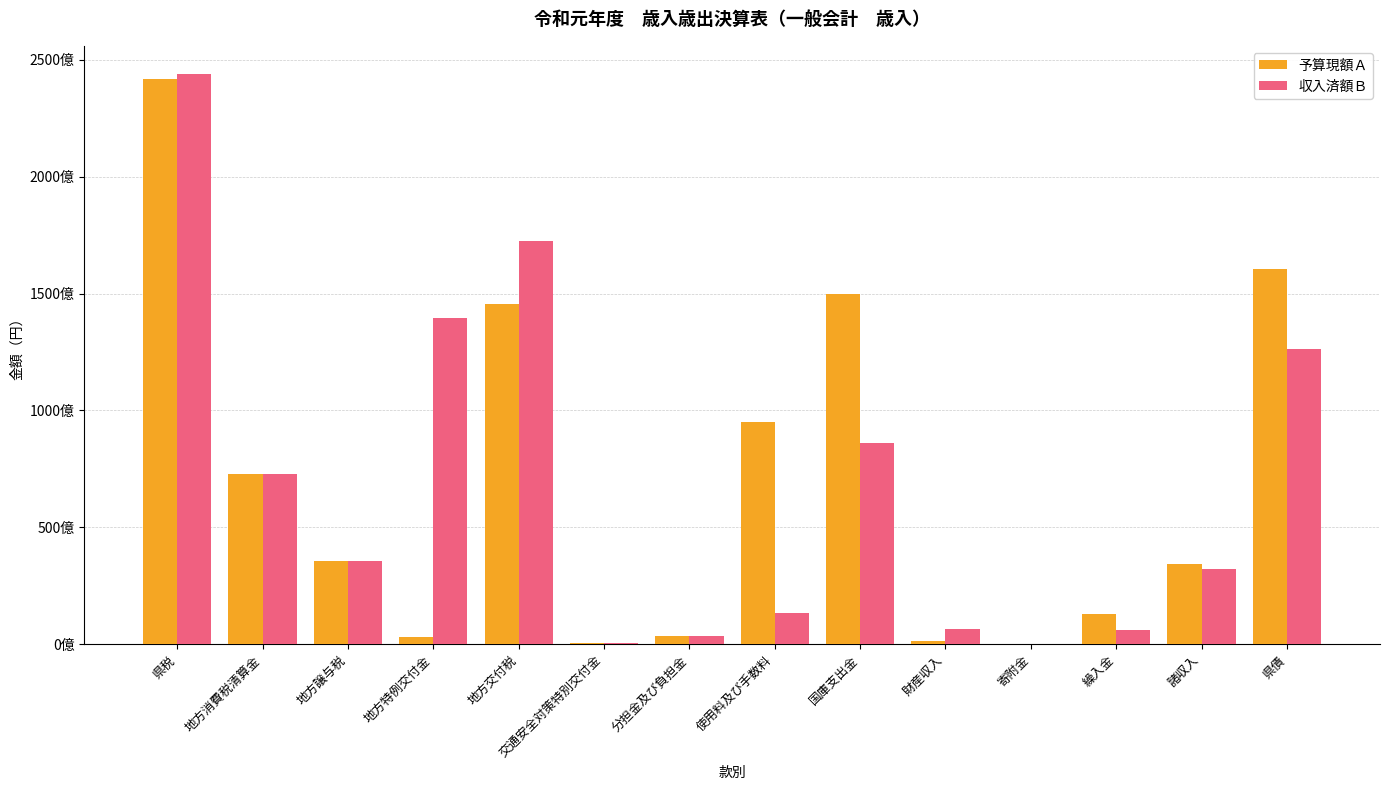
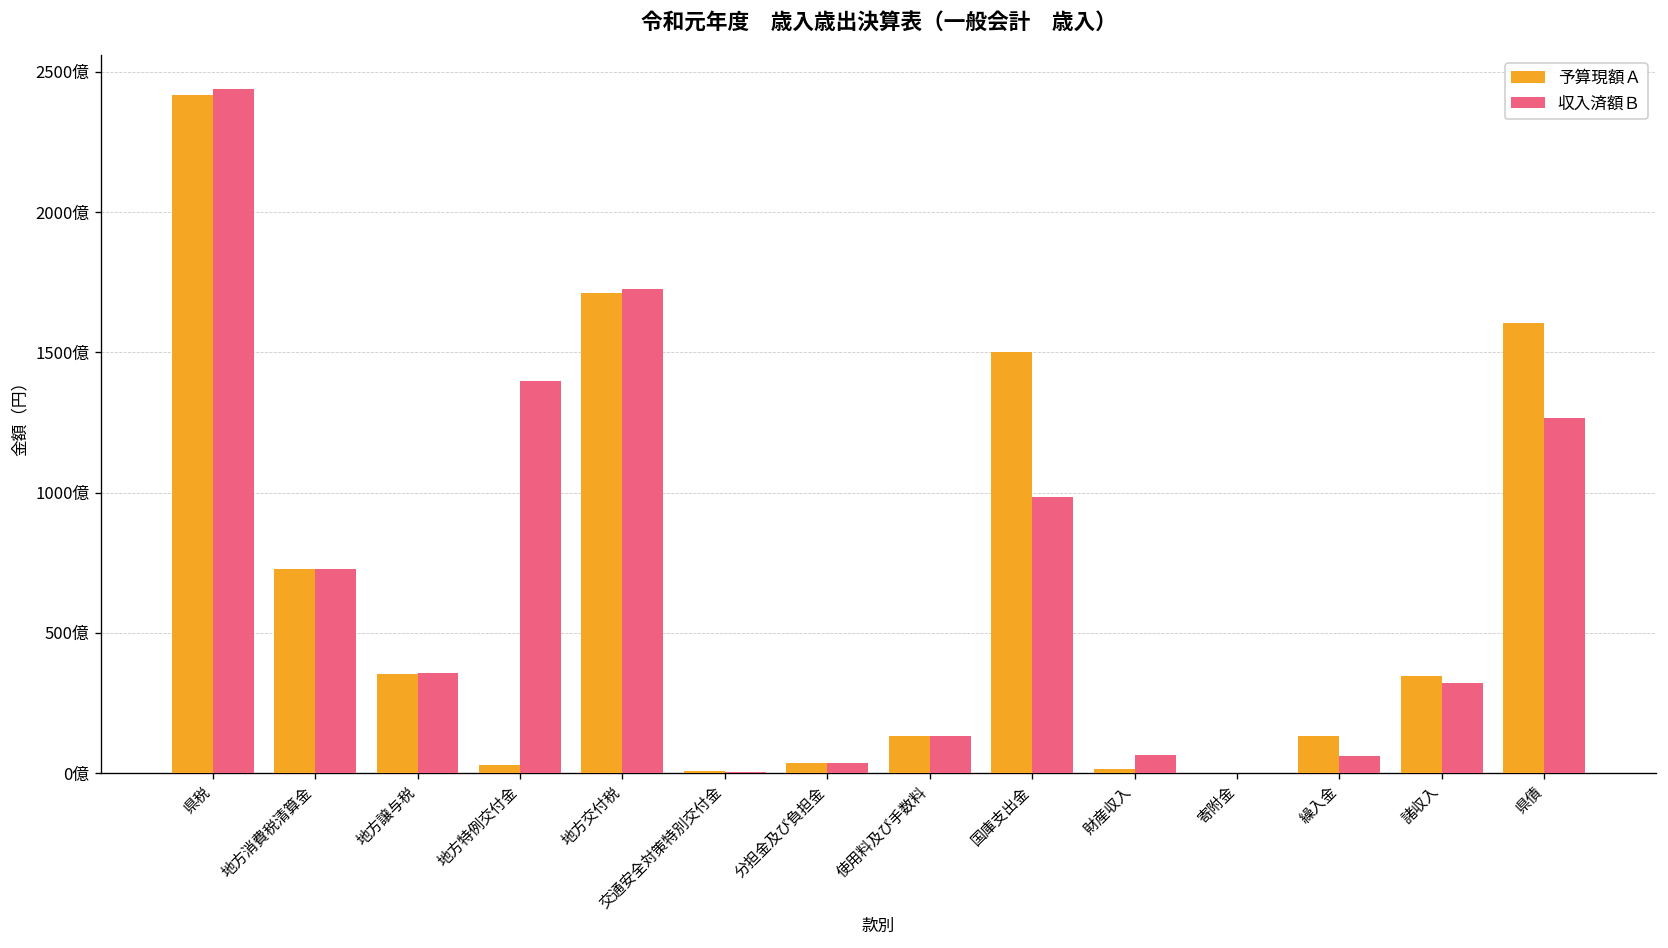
予算現額Ａ, 地方交付税: 1450億 -> 1710億
予算現額Ａ, 使用料及び手数料: 950億 -> 130億
収入済額Ｂ, 国庫支出金: 860億 -> 980億
